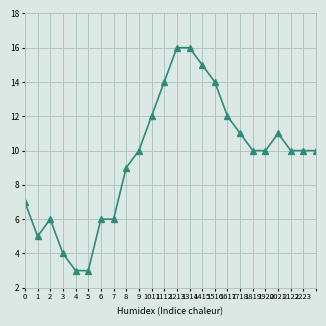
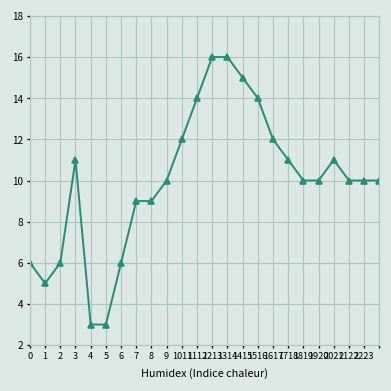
0: 7 -> 6
3: 4 -> 11
7: 6 -> 9
